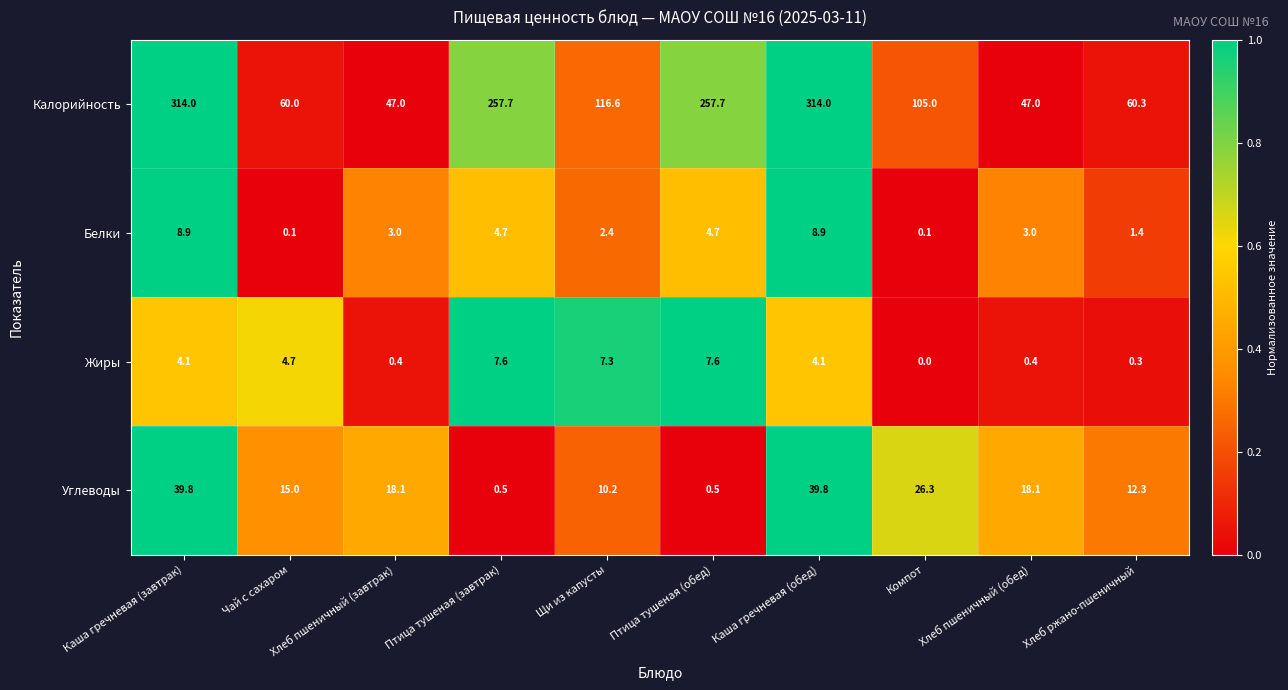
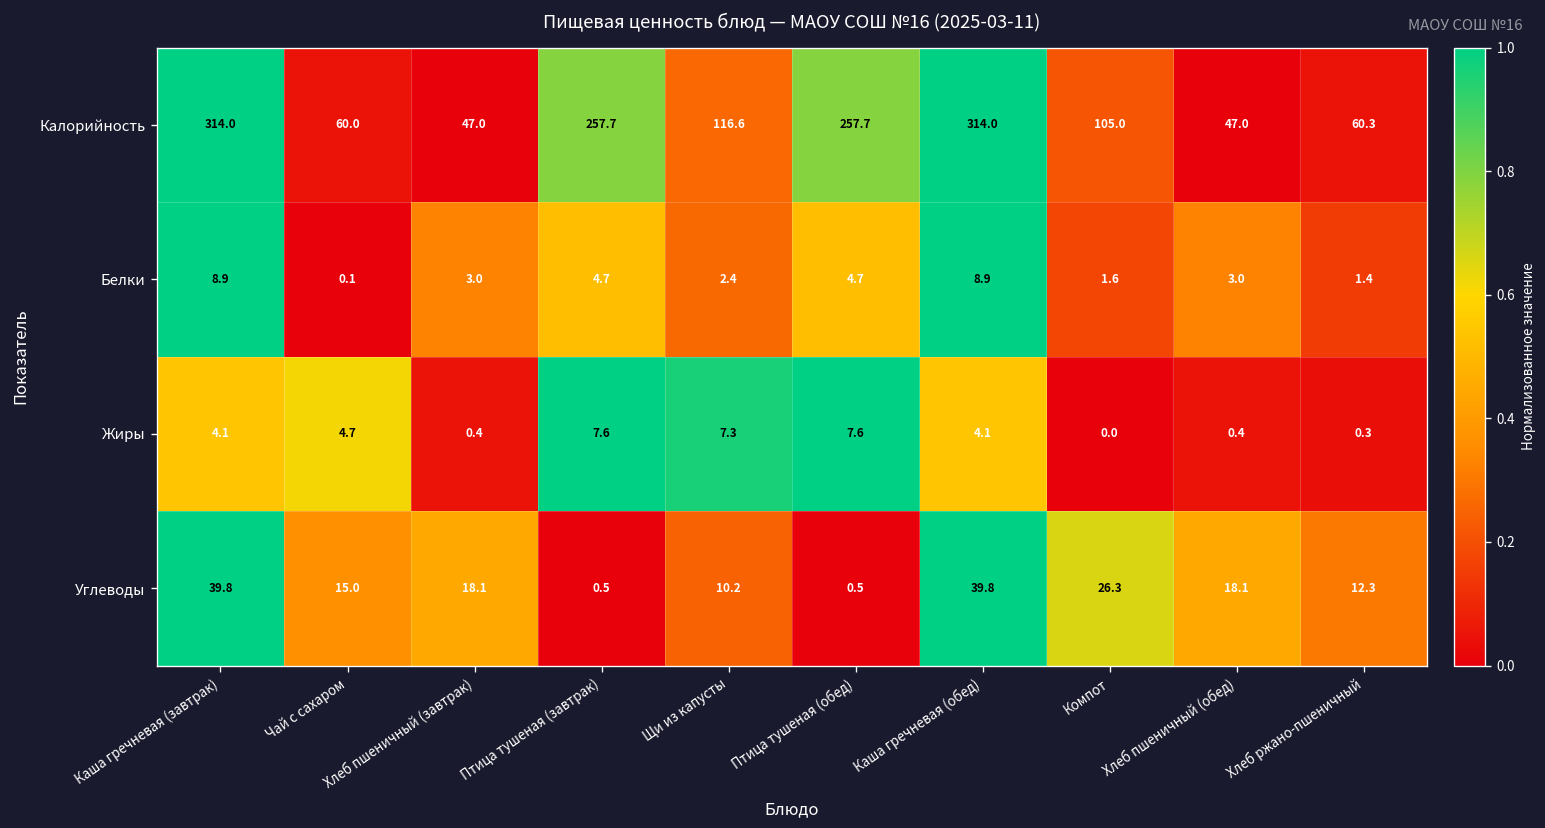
Белки, Компот: 0.1 -> 1.6
